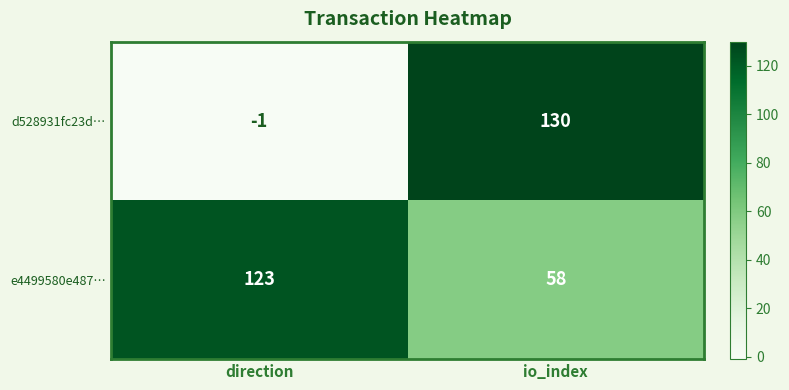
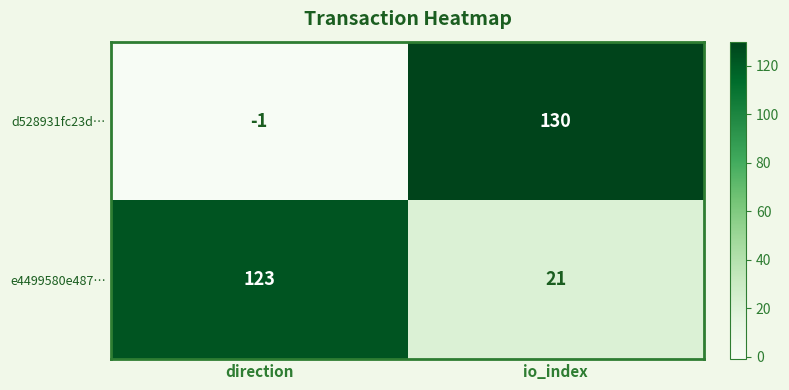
e4499580e487…, io_index: 58 -> 21
